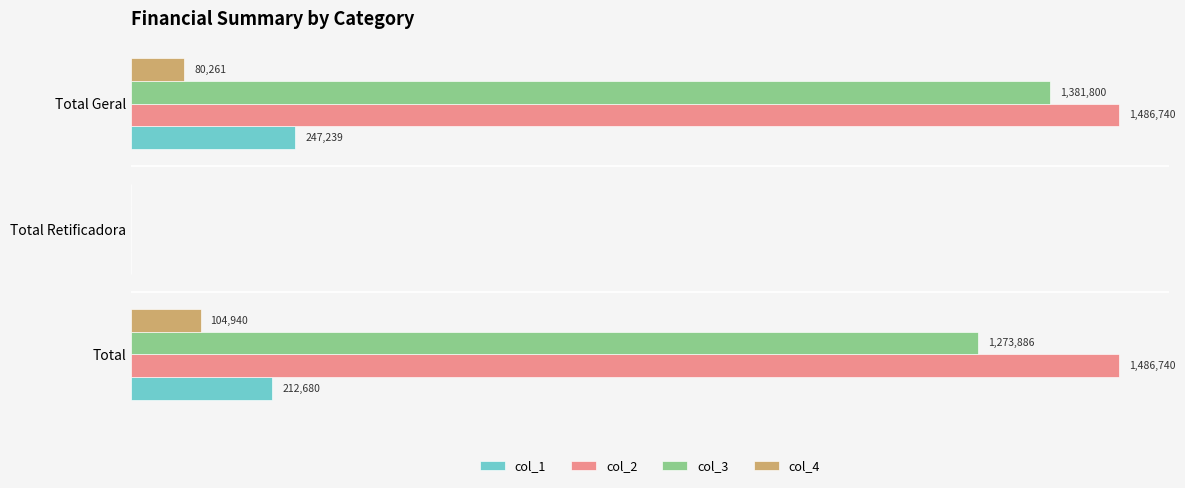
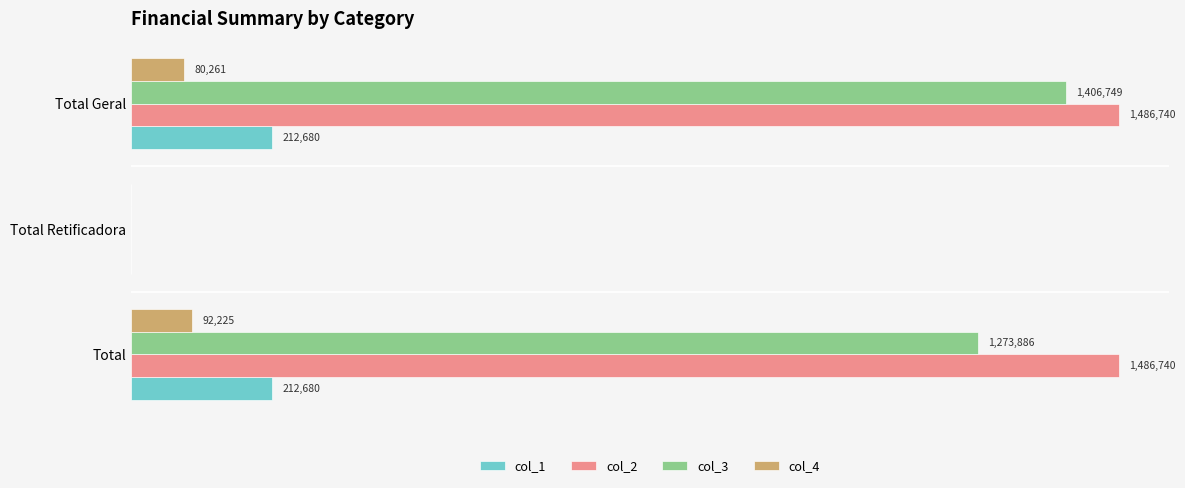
col_3, Total Geral: 1,381,800 -> 1,406,749
col_1, Total Geral: 247,239 -> 212,680
col_4, Total: 104,940 -> 92,225
